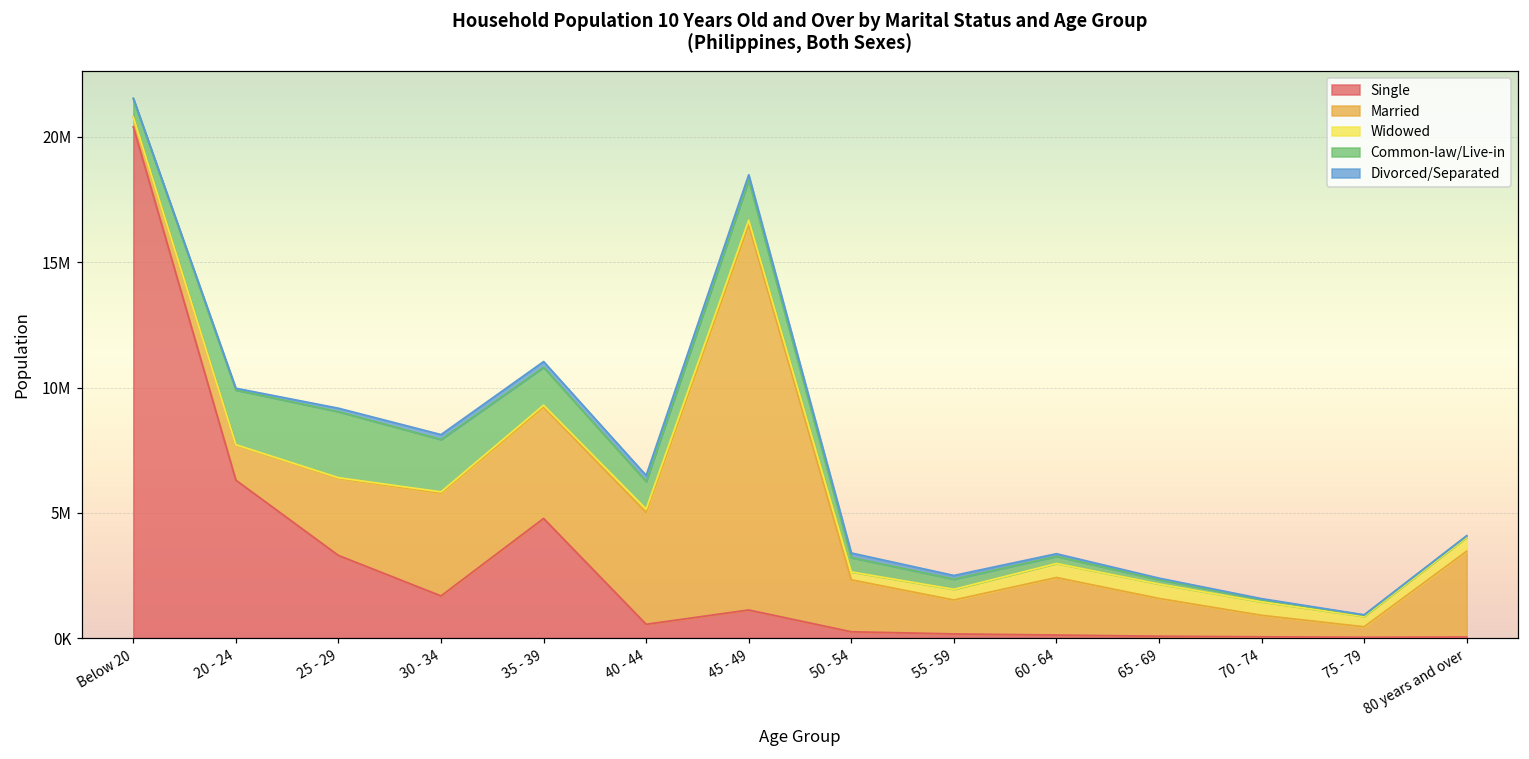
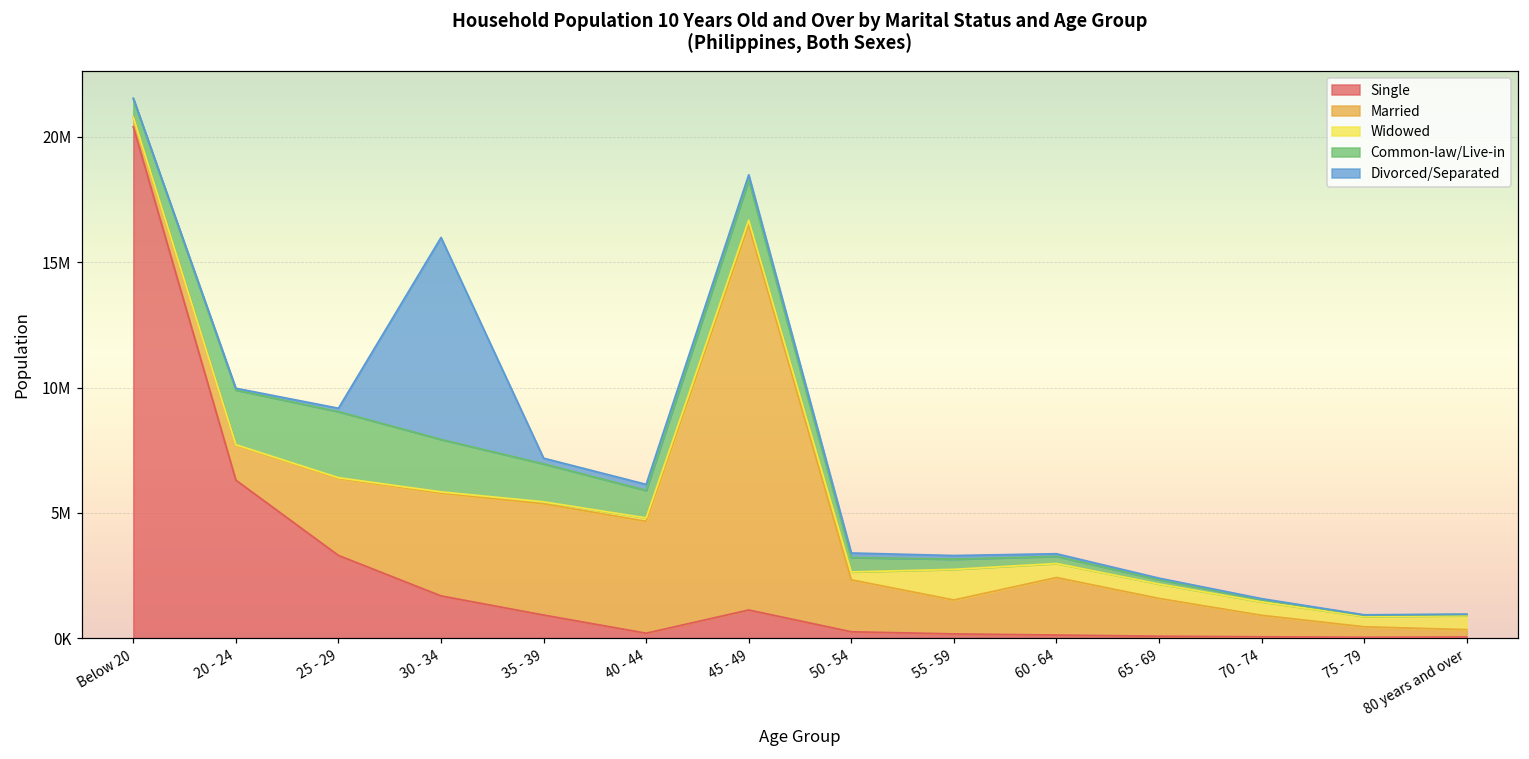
Divorced/Separated, 30 - 34: 200000 -> 8100000
Single, 35 - 39: 4800000 -> 900000
Single, 40 - 44: 600000 -> 200000
Widowed, 55 - 59: 400000 -> 1200000
Married, 80 years and over: 3400000 -> 300000
